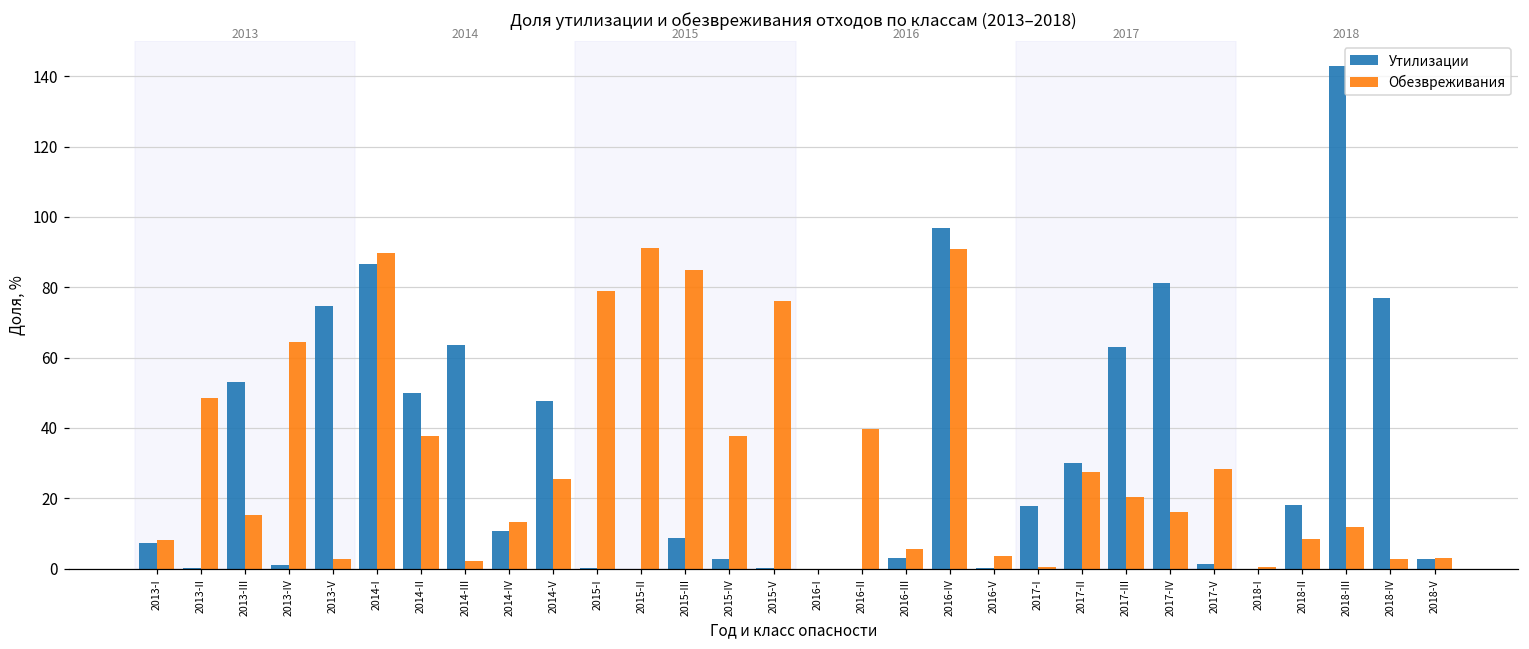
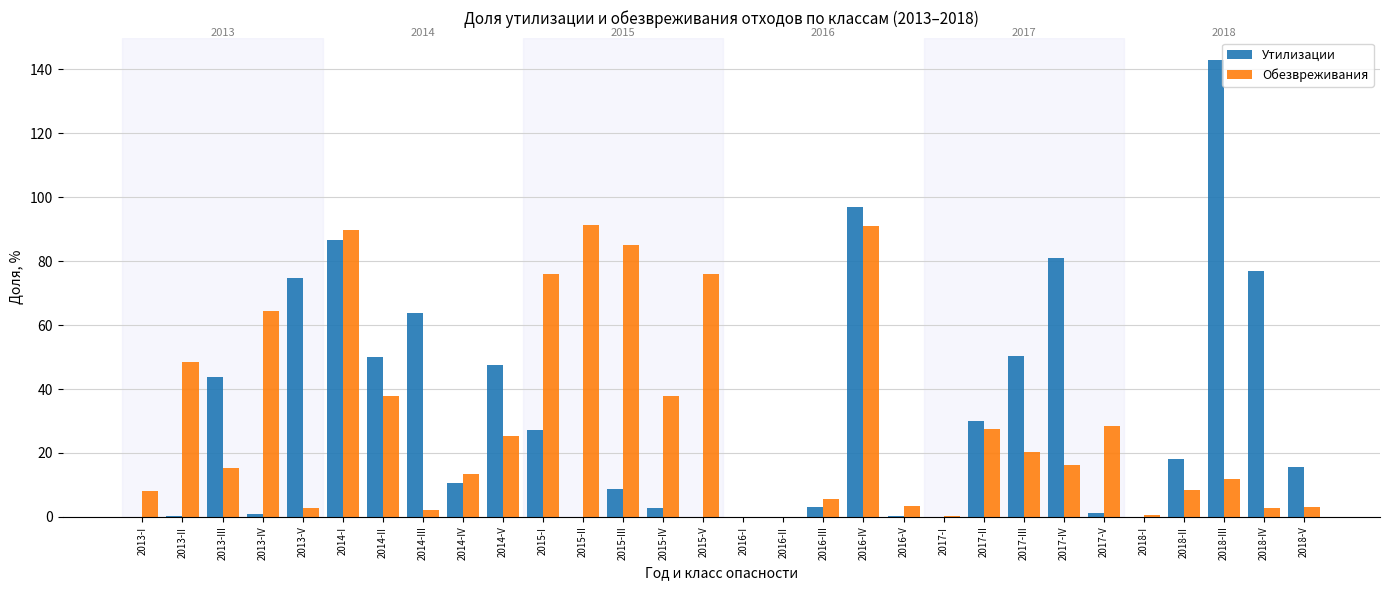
Утилизации, 2013-I: 7 -> 0
Утилизации, 2013-III: 53 -> 44
Утилизации, 2015-I: 0 -> 27
Обезвреживания, 2015-I: 79 -> 76
Обезвреживания, 2016-II: 40 -> 0
Утилизации, 2017-I: 18 -> 0
Утилизации, 2017-III: 63 -> 50
Утилизации, 2018-V: 3 -> 16
